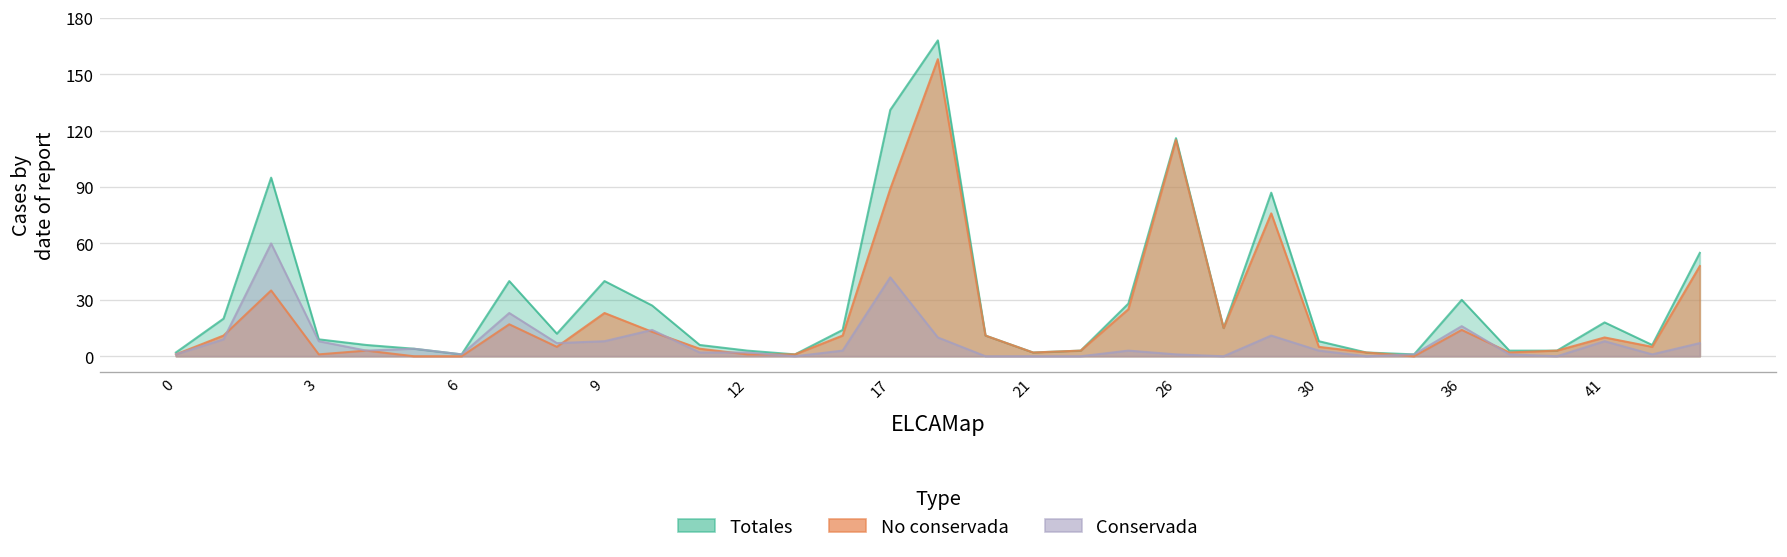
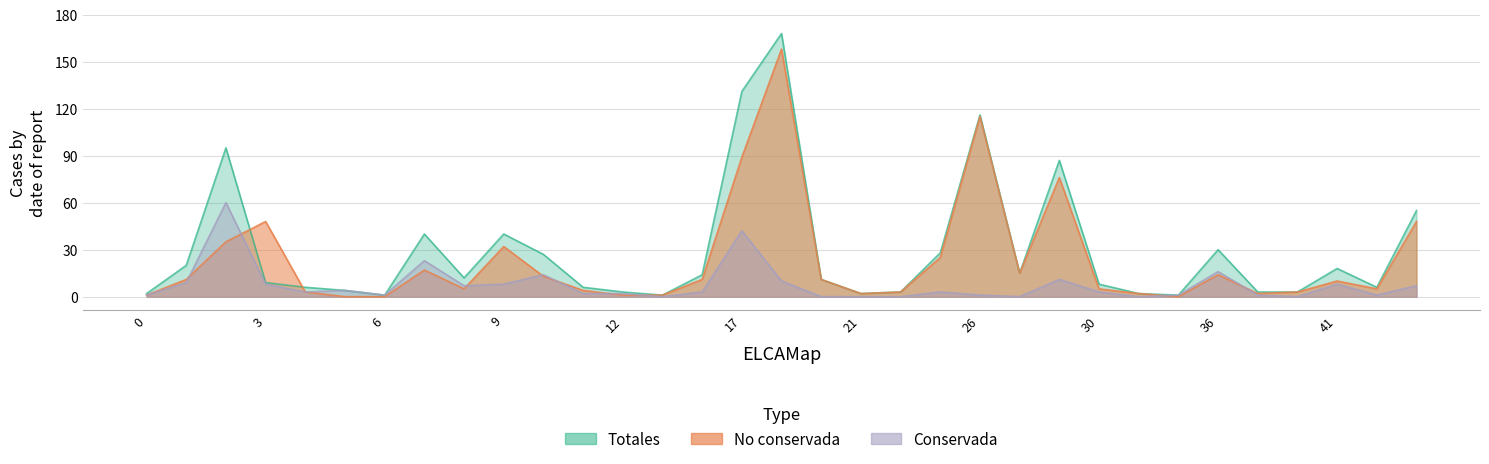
No conservada, 3: 1 -> 48
No conservada, 9: 23 -> 32
